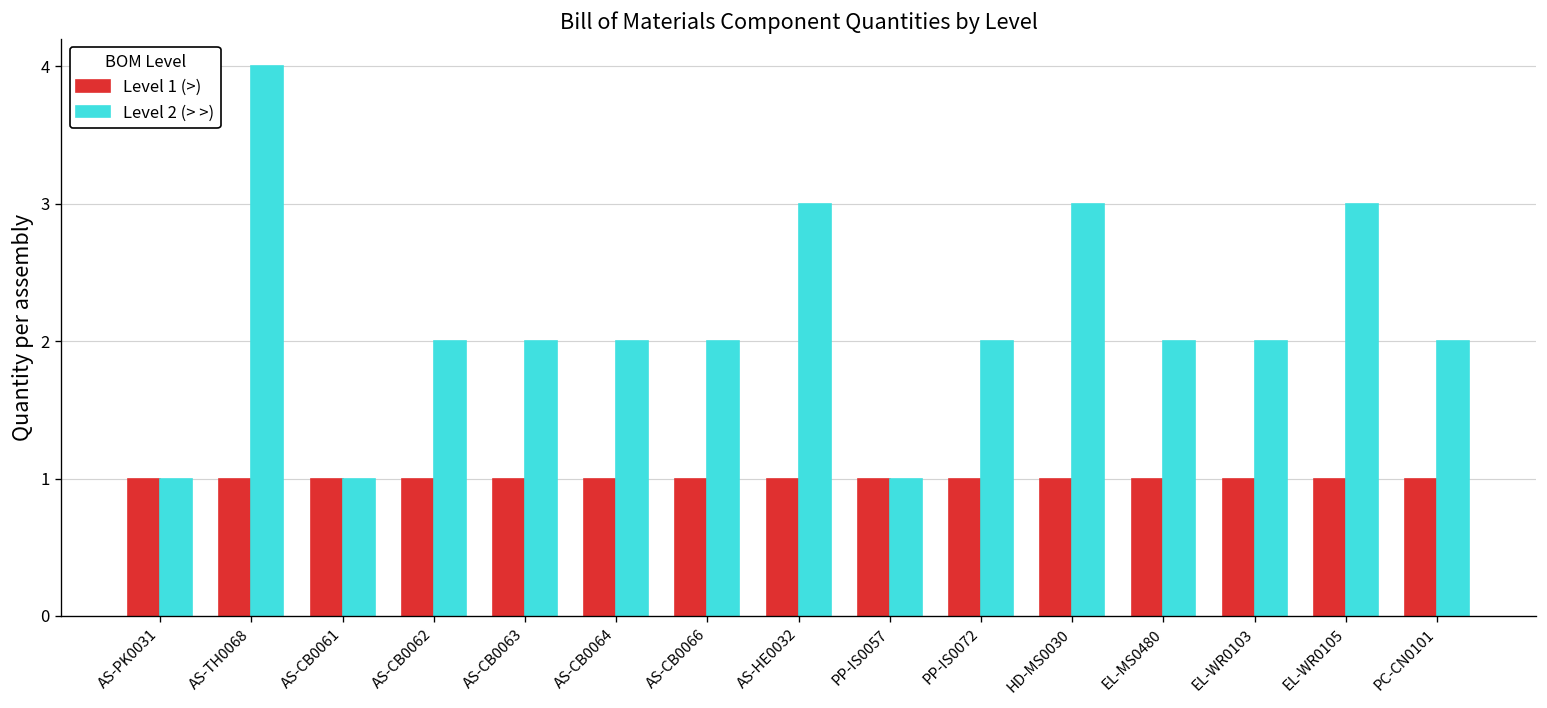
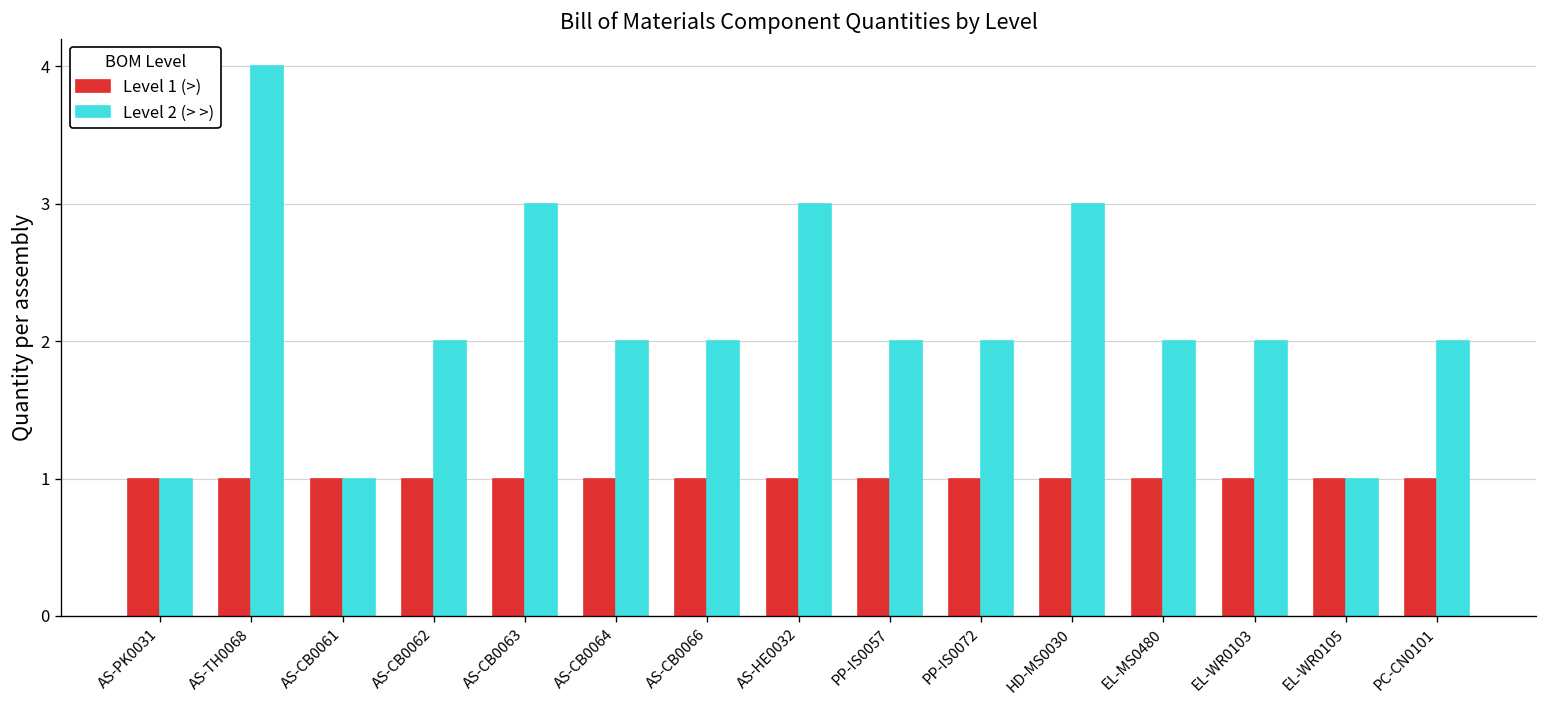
Level 2 (> >), AS-CB0063: 2 -> 3
Level 2 (> >), PP-IS0057: 1 -> 2
Level 2 (> >), EL-WR0105: 3 -> 1
